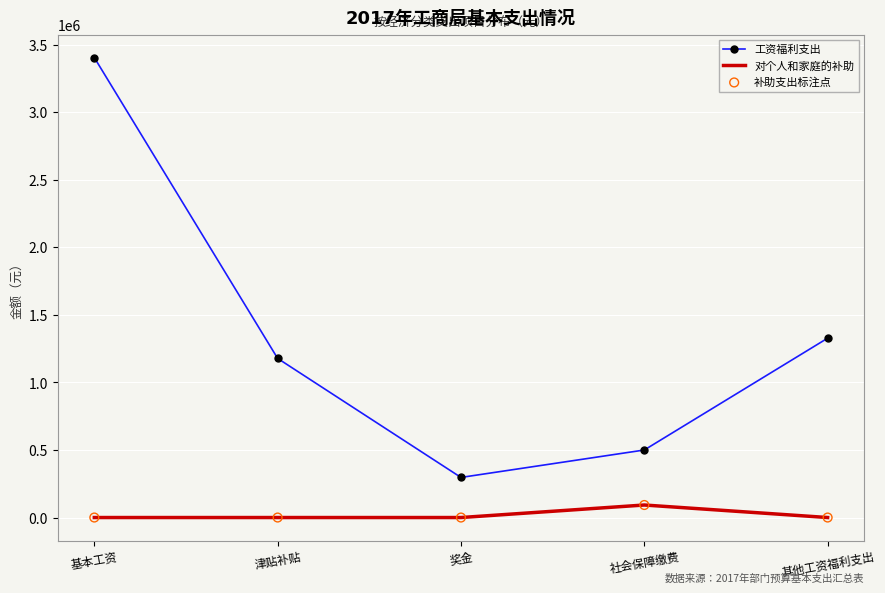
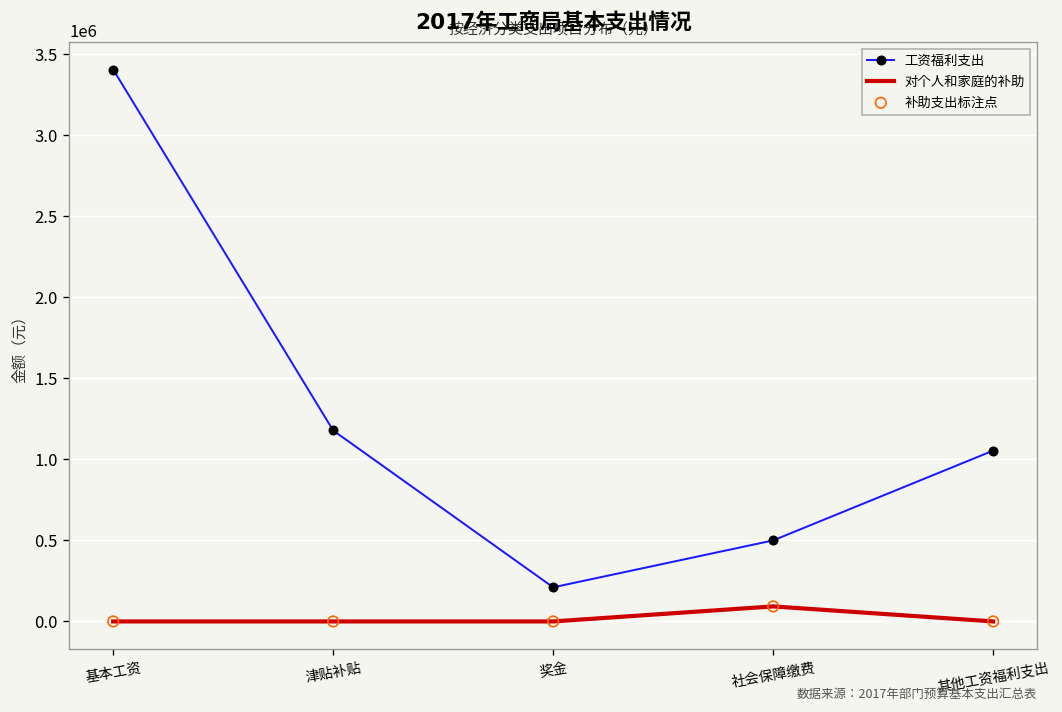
工资福利支出, 奖金: 300000 -> 210000
工资福利支出, 其他工资福利支出: 1330000 -> 1050000
